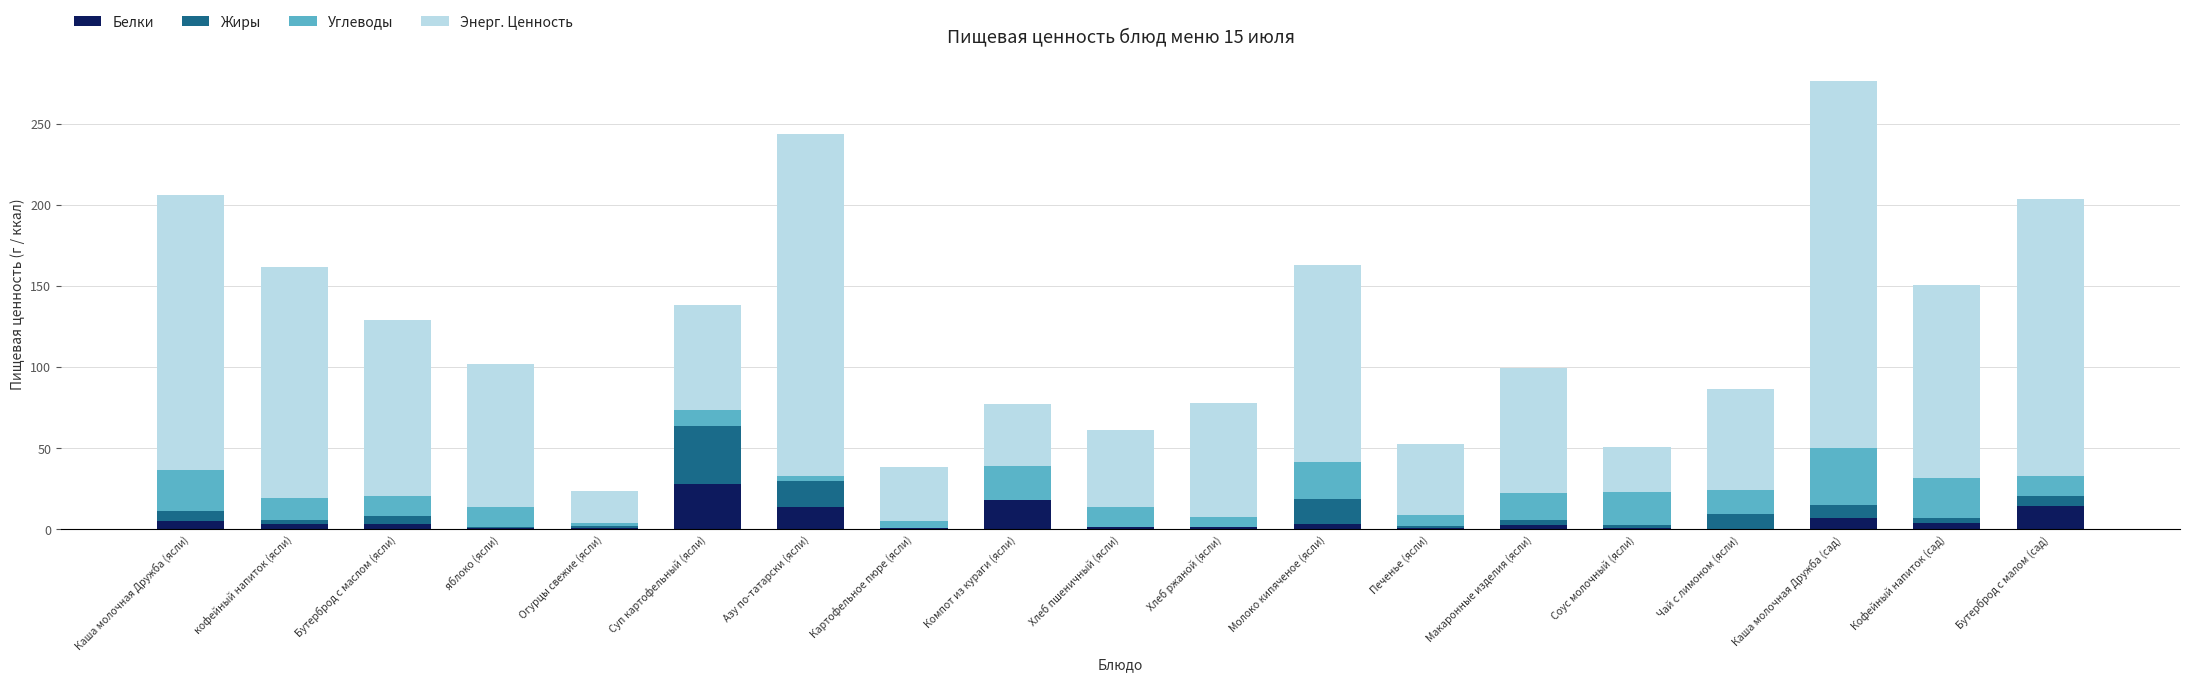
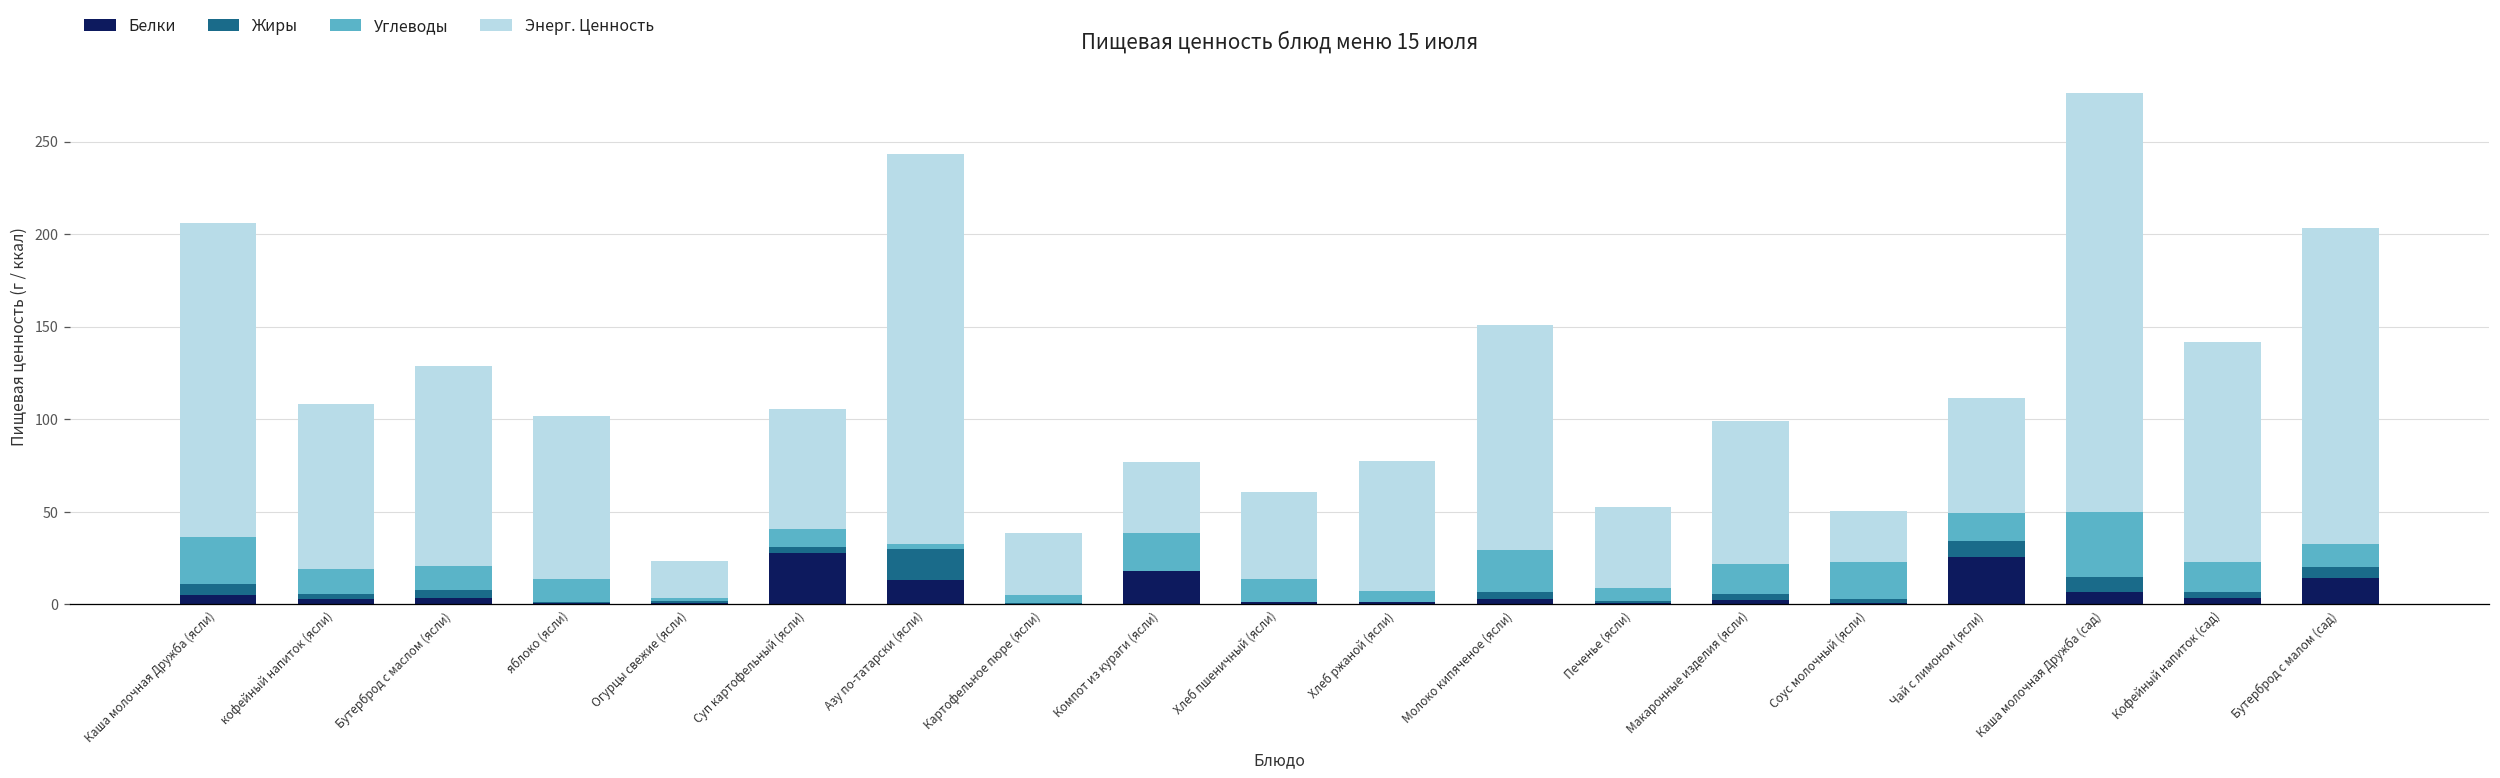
Энерг. Ценность, кофейный напиток (ясли): 143 -> 89
Жиры, Суп картофельный (ясли): 36 -> 3
Жиры, Молоко кипяченое (ясли): 15 -> 3
Белки, Чай с лимоном (ясли): 0 -> 26
Углеводы, Кофейный напиток (сад): 25 -> 16
